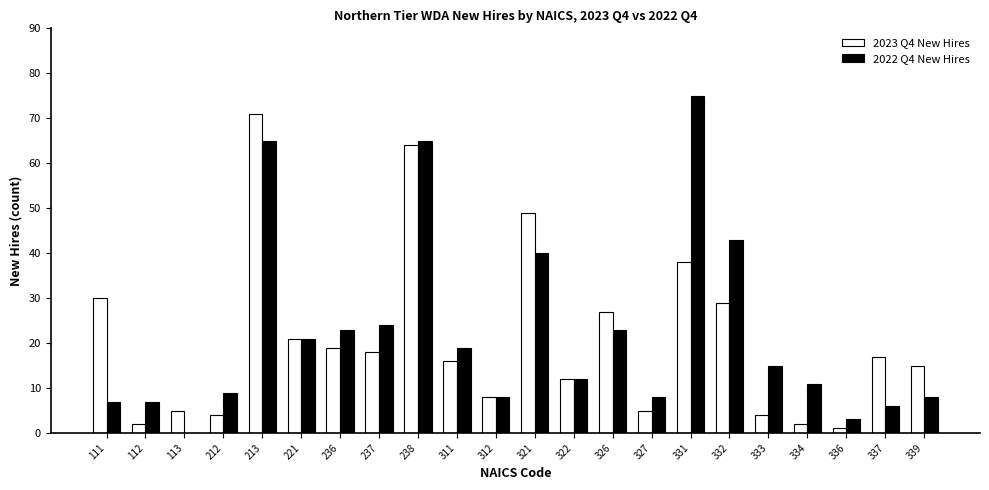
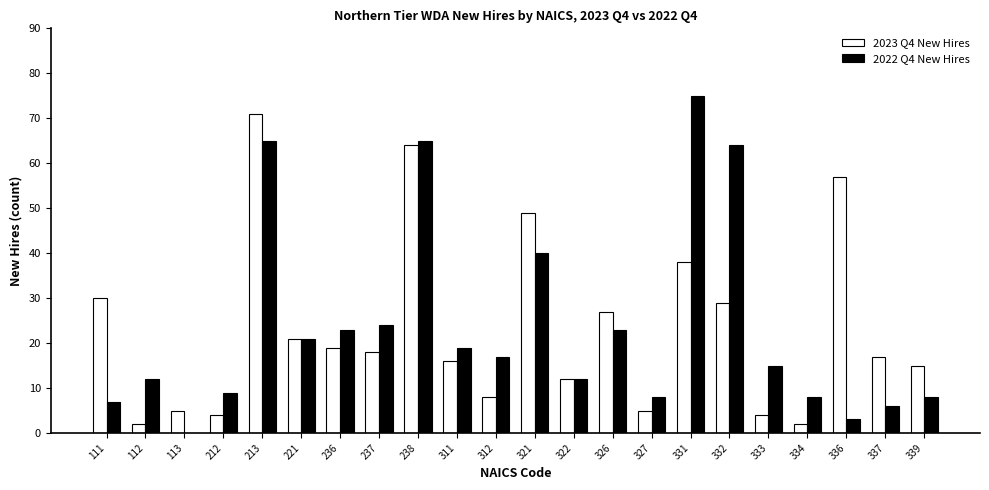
2022 Q4 New Hires, 112: 7 -> 12
2022 Q4 New Hires, 312: 8 -> 17
2022 Q4 New Hires, 332: 43 -> 64
2022 Q4 New Hires, 334: 11 -> 8
2023 Q4 New Hires, 336: 1 -> 57
